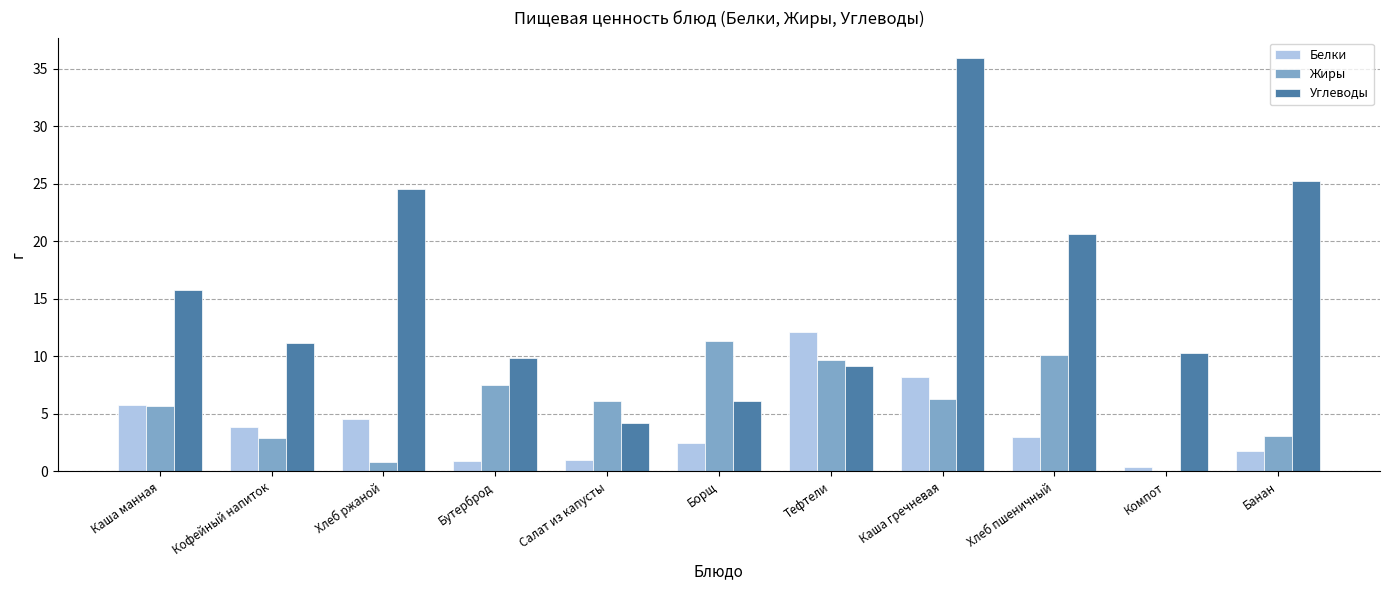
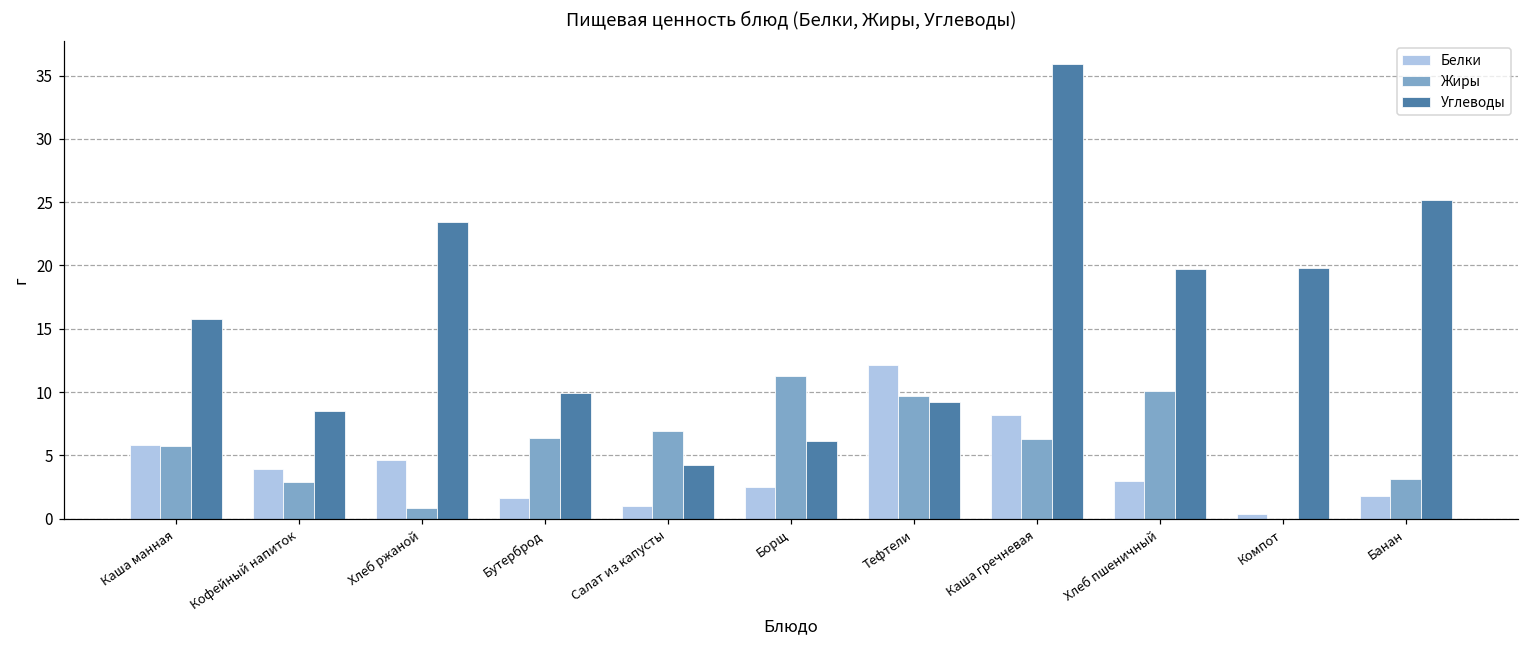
Углеводы, Кофейный напиток: 11.2 -> 8.5
Углеводы, Хлеб ржаной: 24.5 -> 23.4
Белки, Бутерброд: 0.9 -> 1.6
Жиры, Бутерброд: 7.5 -> 6.4
Жиры, Салат из капусты: 6.1 -> 6.9
Углеводы, Хлеб пшеничный: 20.6 -> 19.7
Углеводы, Компот: 10.3 -> 19.8
